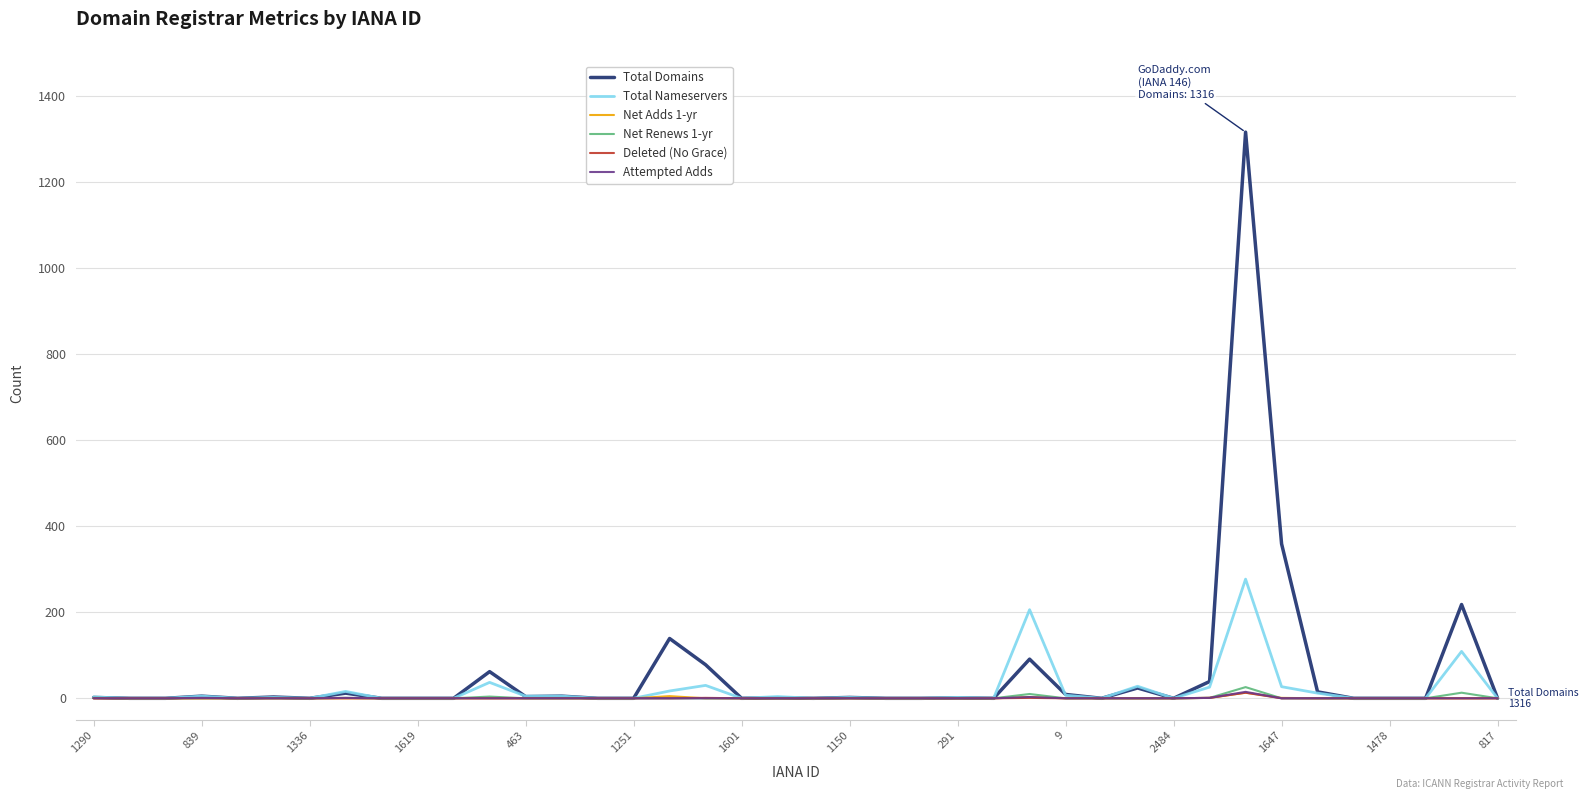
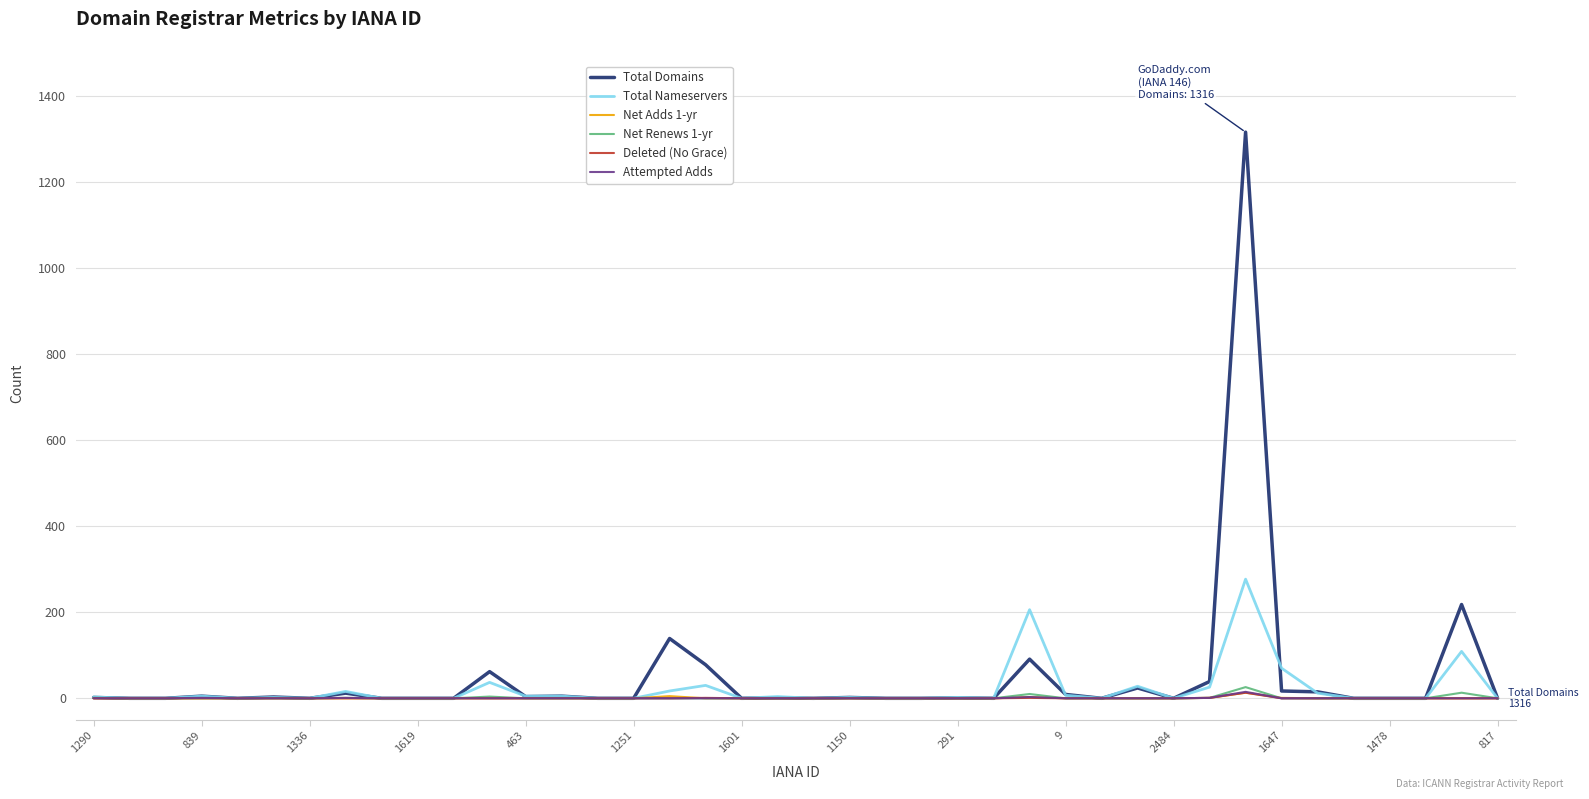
Total Domains, 1647: 360 -> 20
Total Nameservers, 1647: 30 -> 70
